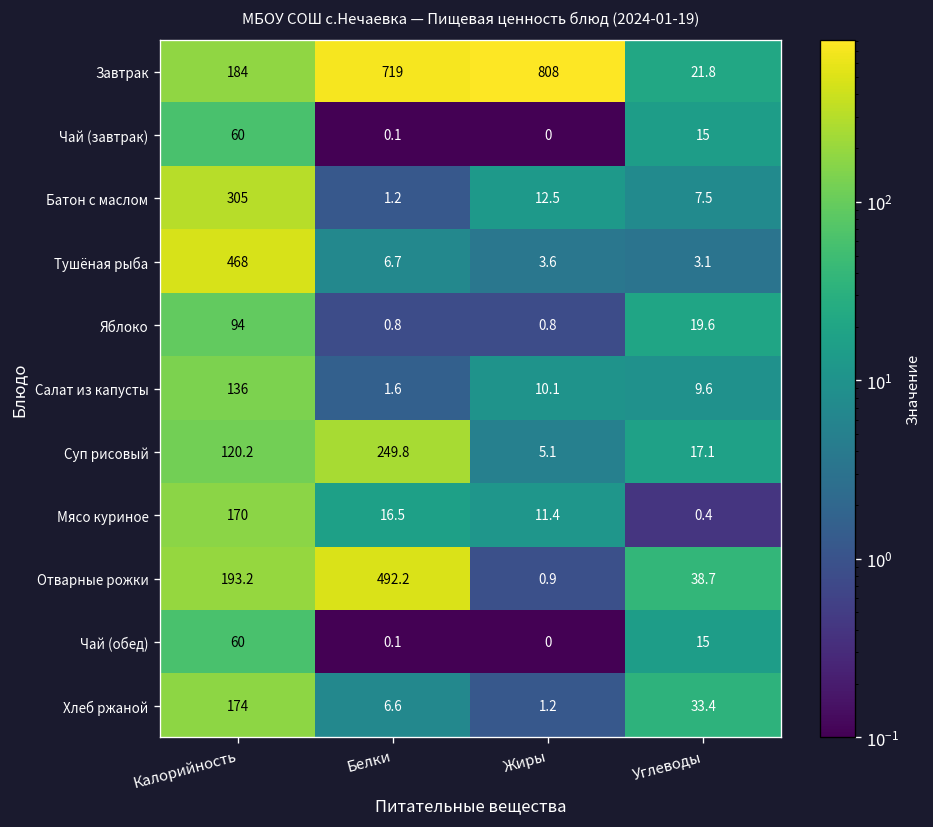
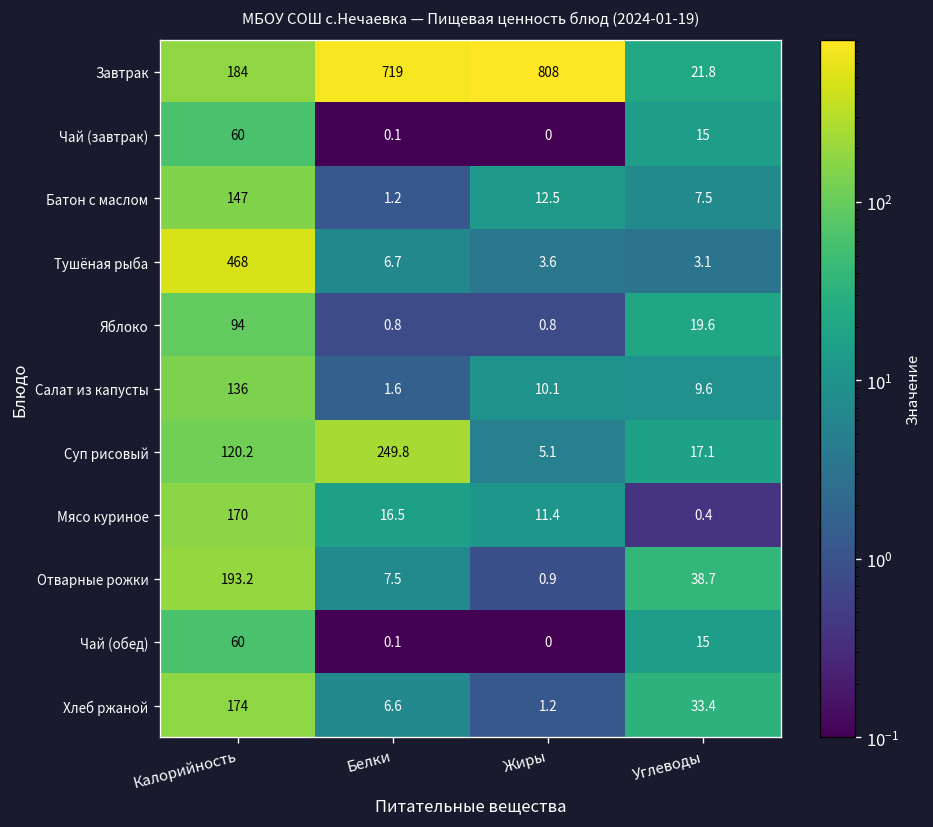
Батон с маслом, Калорийность: 305 -> 147
Отварные рожки, Белки: 492.2 -> 7.5
